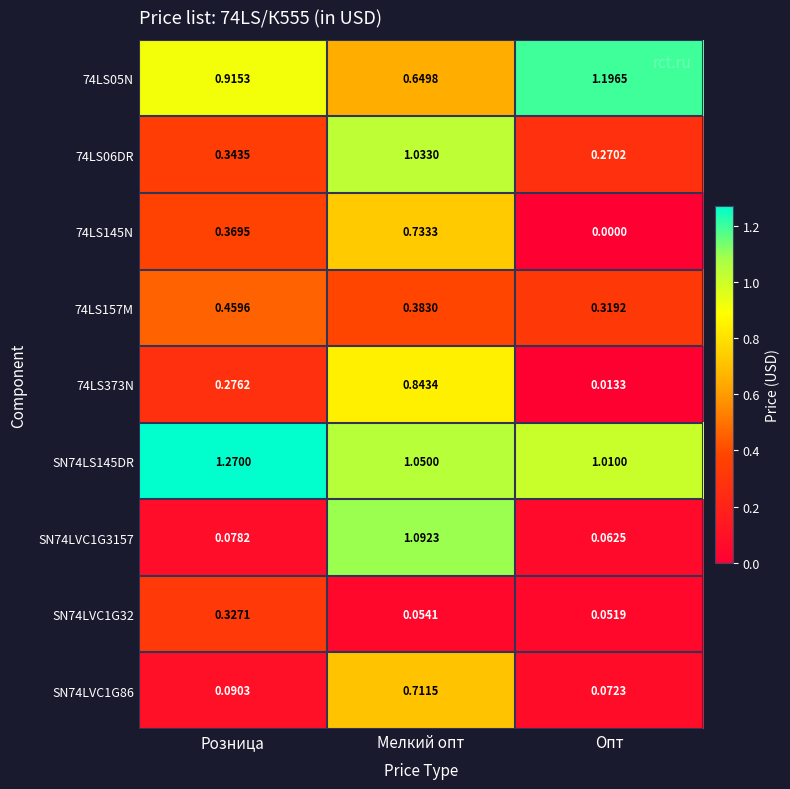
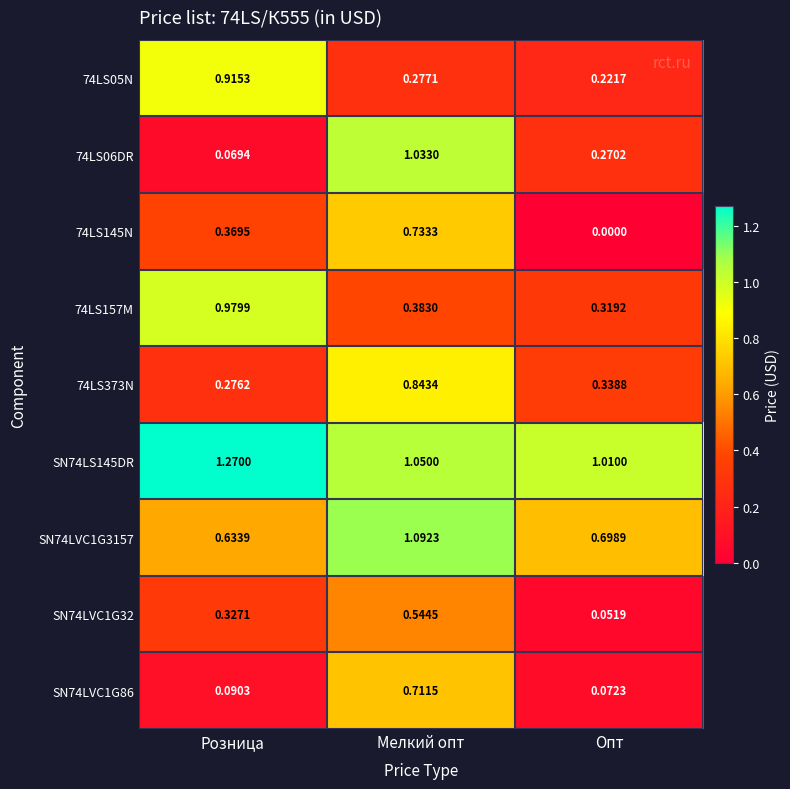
74LS05N, Мелкий опт: 0.6498 -> 0.2771
74LS05N, Опт: 1.1965 -> 0.2217
74LS06DR, Розница: 0.3435 -> 0.0694
74LS157M, Розница: 0.4596 -> 0.9799
74LS373N, Опт: 0.0133 -> 0.3388
SN74LVC1G3157, Розница: 0.0782 -> 0.6339
SN74LVC1G3157, Опт: 0.0625 -> 0.6989
SN74LVC1G32, Мелкий опт: 0.0541 -> 0.5445
